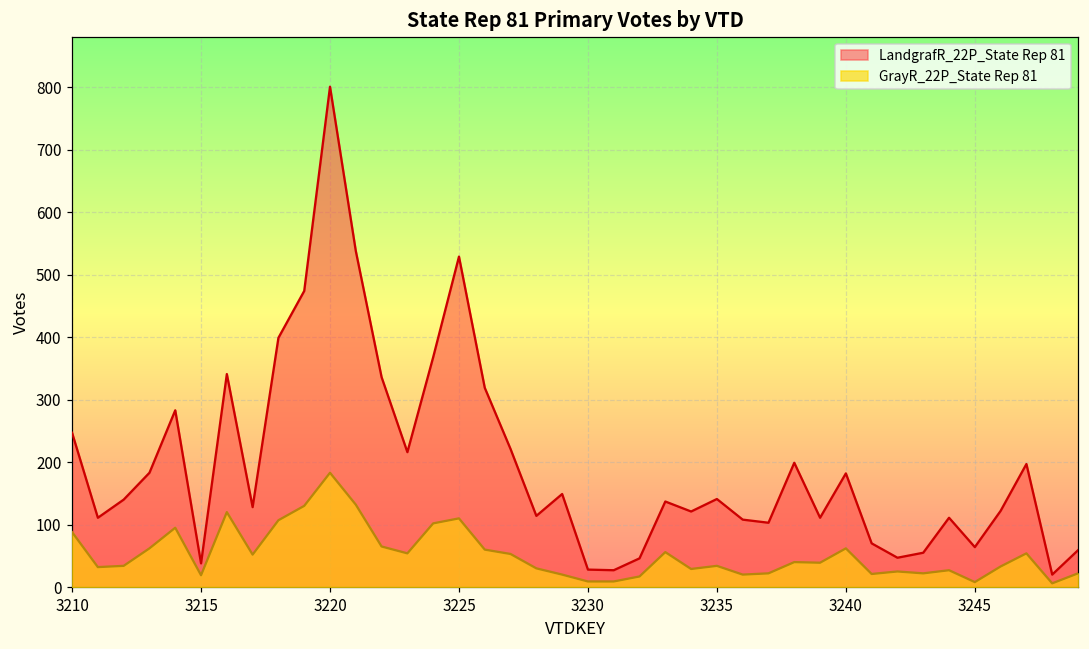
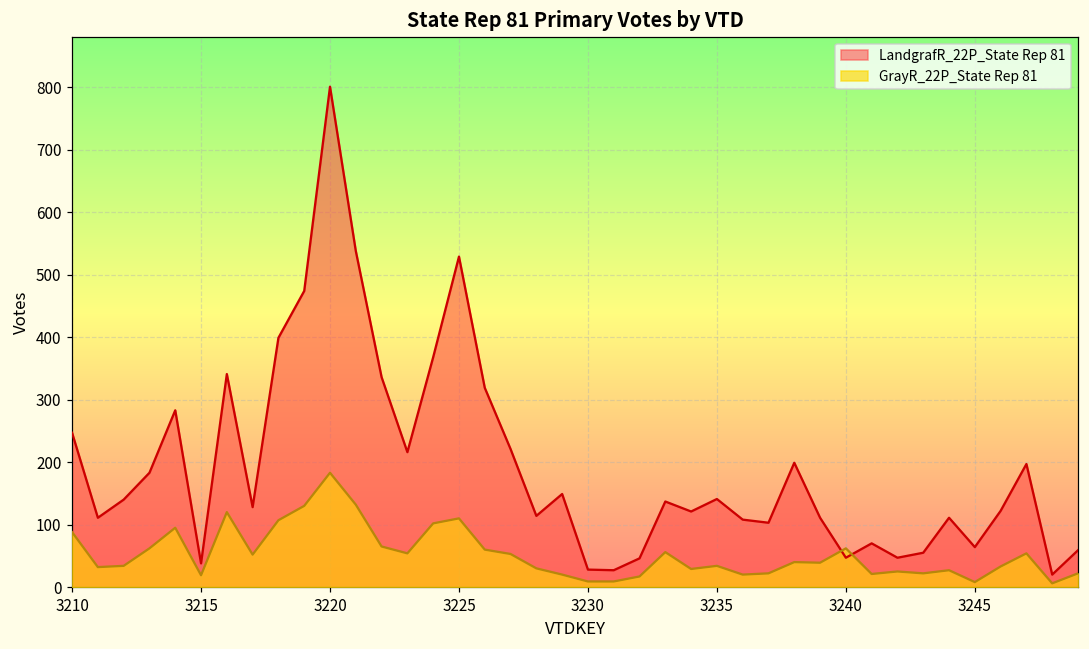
LandgrafR_22P_State Rep 81, 3240: 180 -> 50
